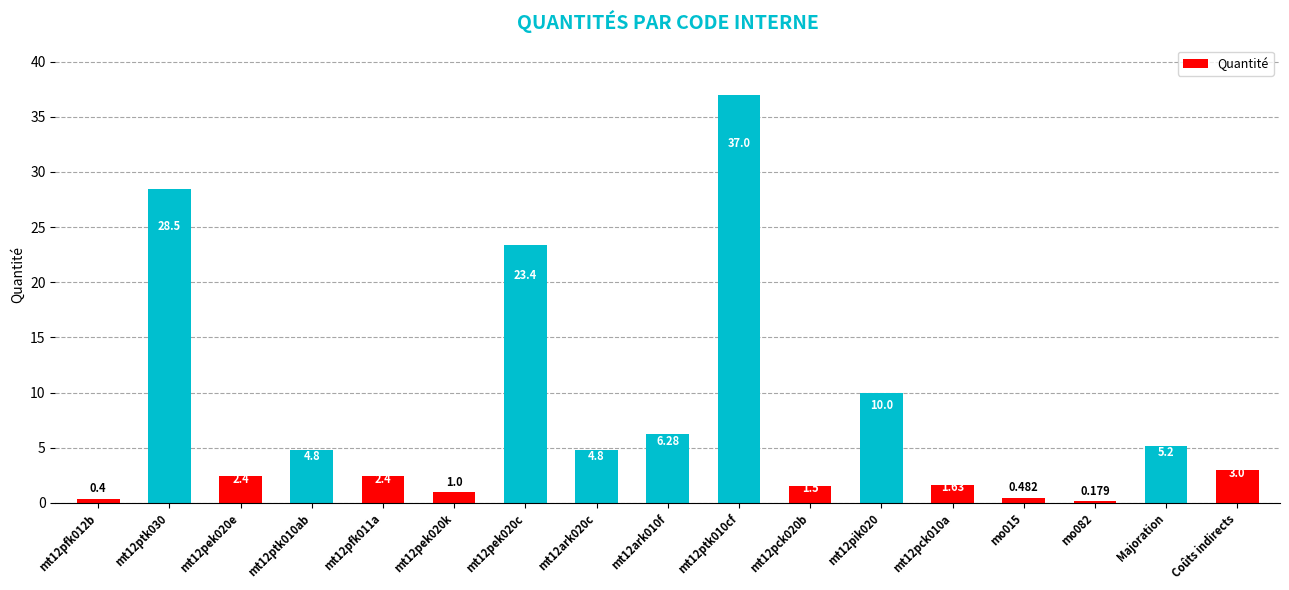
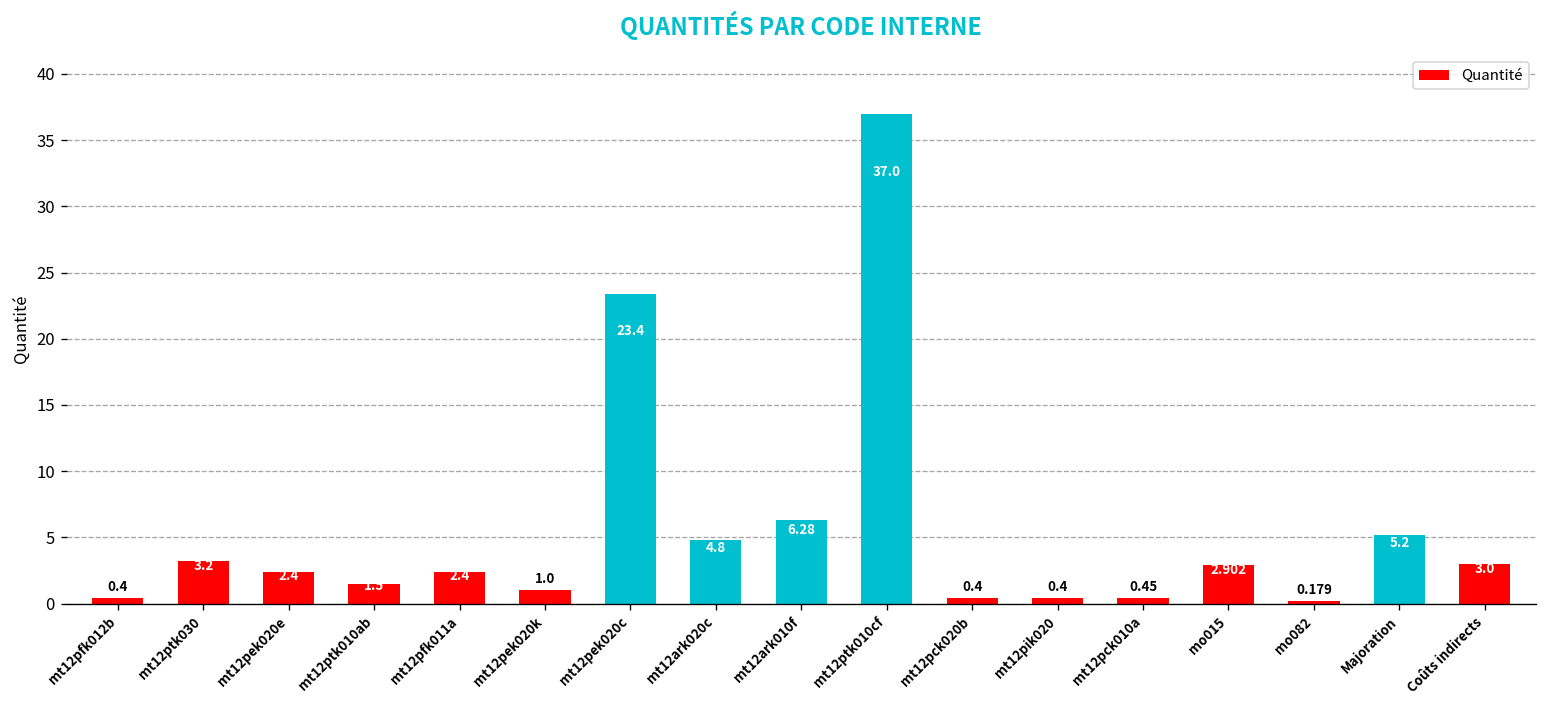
mt12ptk030: 28.5 -> 3.2
mt12ptk010ab: 4.8 -> 1.5
mt12pck020b: 1.5 -> 0.4
mt12pik020: 10.0 -> 0.4
mt12pck010a: 1.63 -> 0.45
mo015: 0.482 -> 2.902
